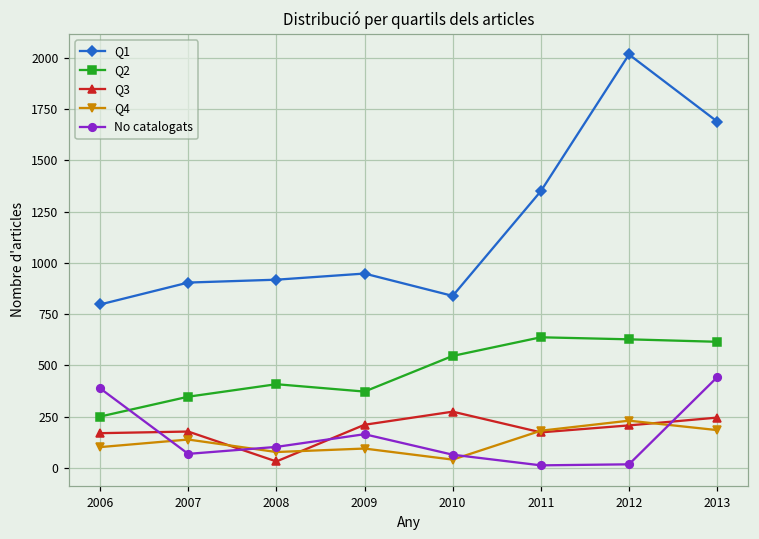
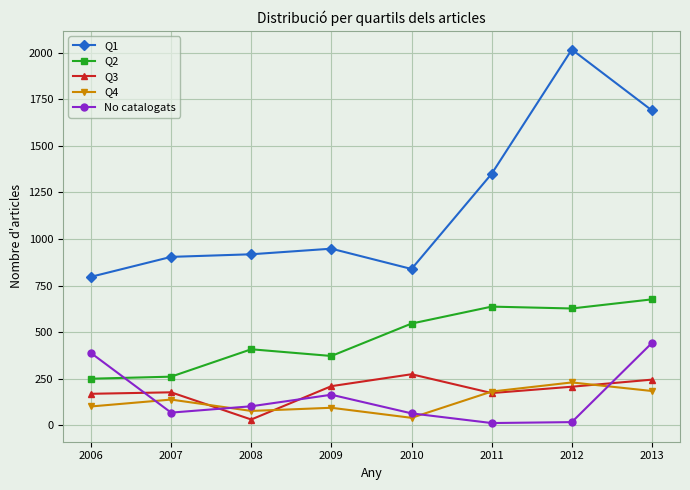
Q2, 2007: 350 -> 260
Q2, 2013: 620 -> 680
